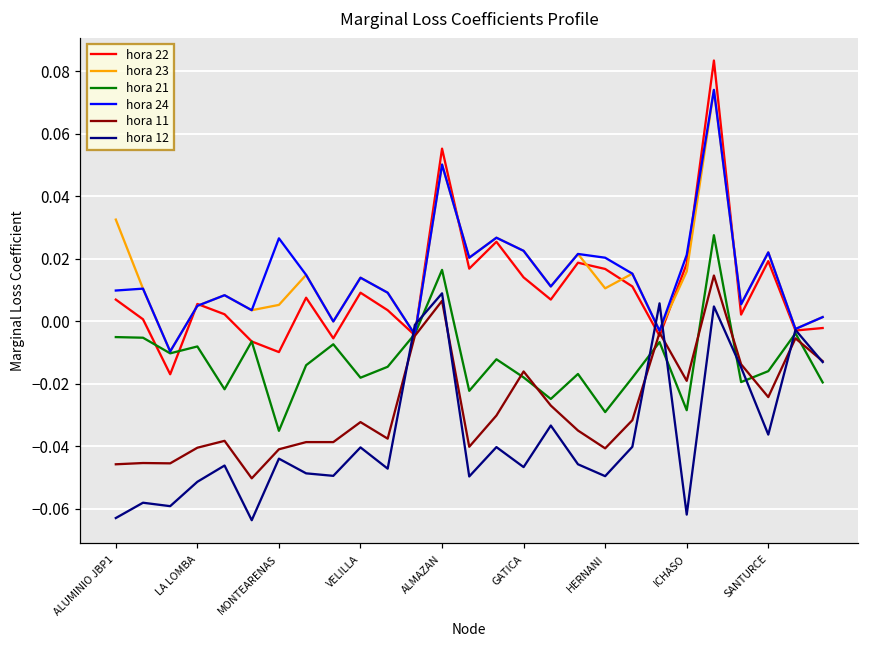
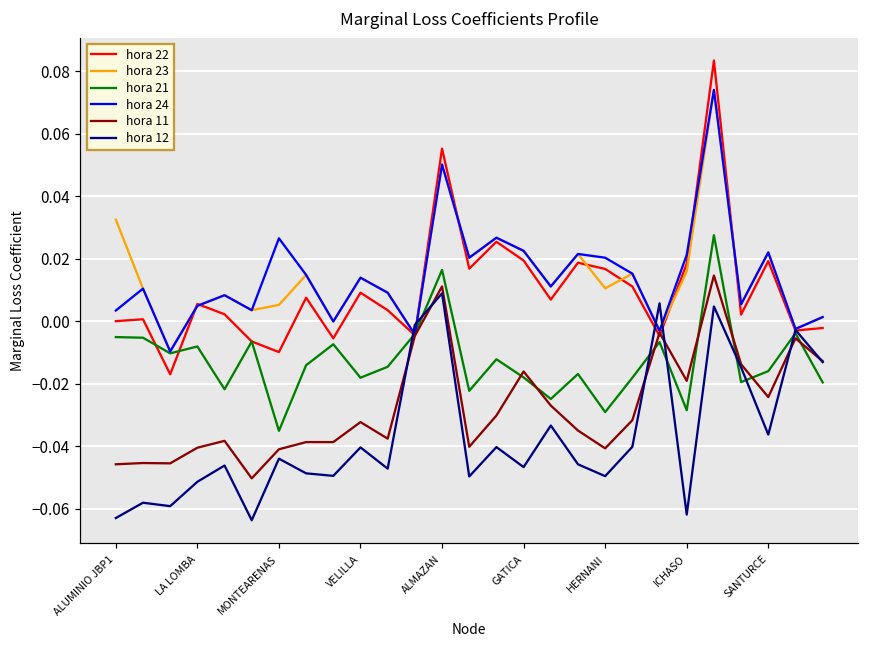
hora 22, ALUMINIO JBP1: 0.007 -> 0.000
hora 24, ALUMINIO JBP1: 0.010 -> 0.004
hora 11, ALMAZAN: 0.007 -> 0.011
hora 22, GATICA: 0.014 -> 0.020
